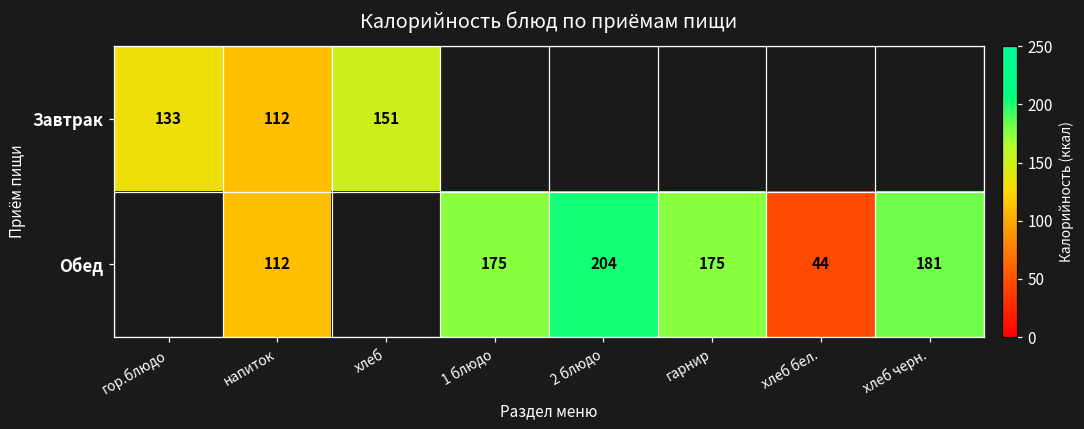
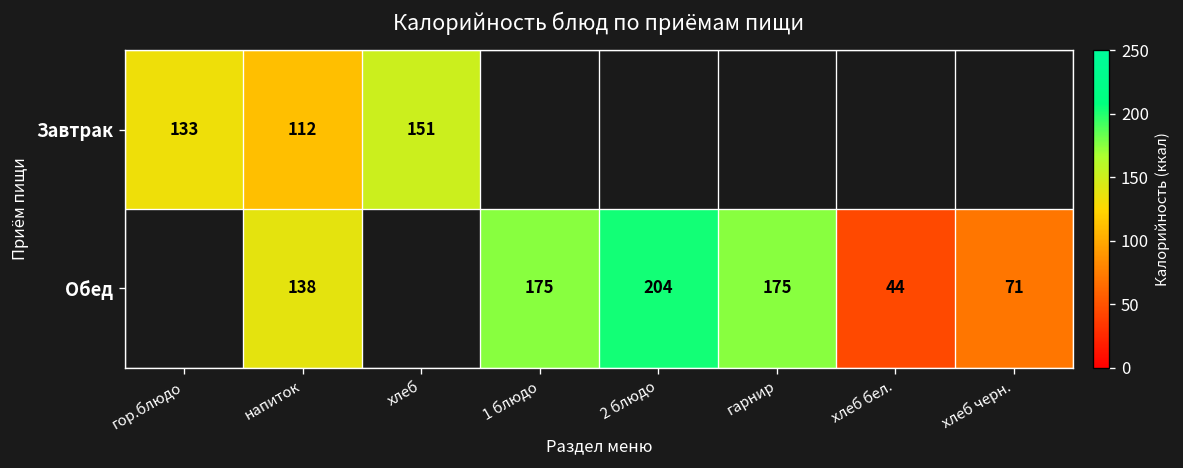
Обед, напиток: 112 -> 138
Обед, хлеб черн.: 181 -> 71
